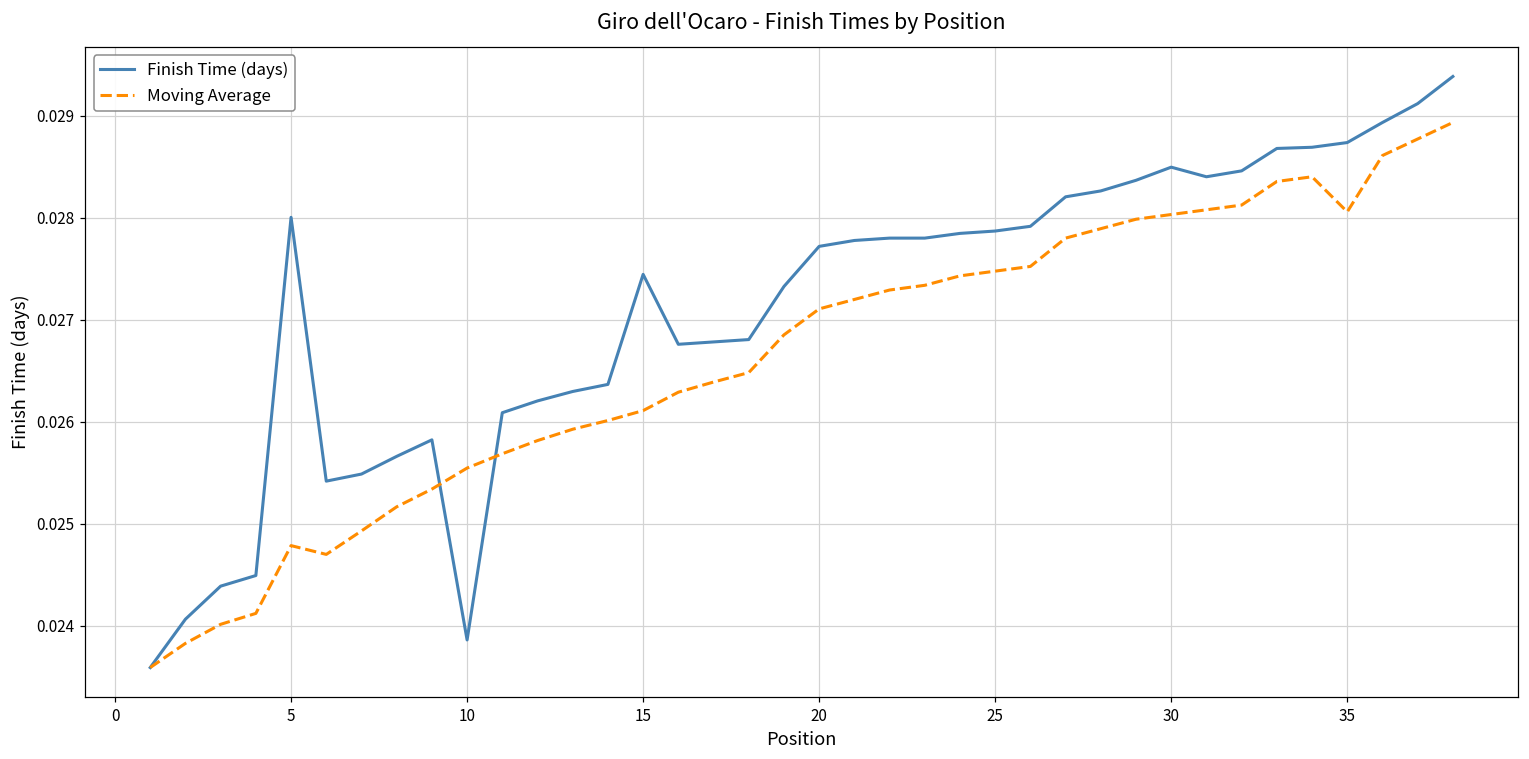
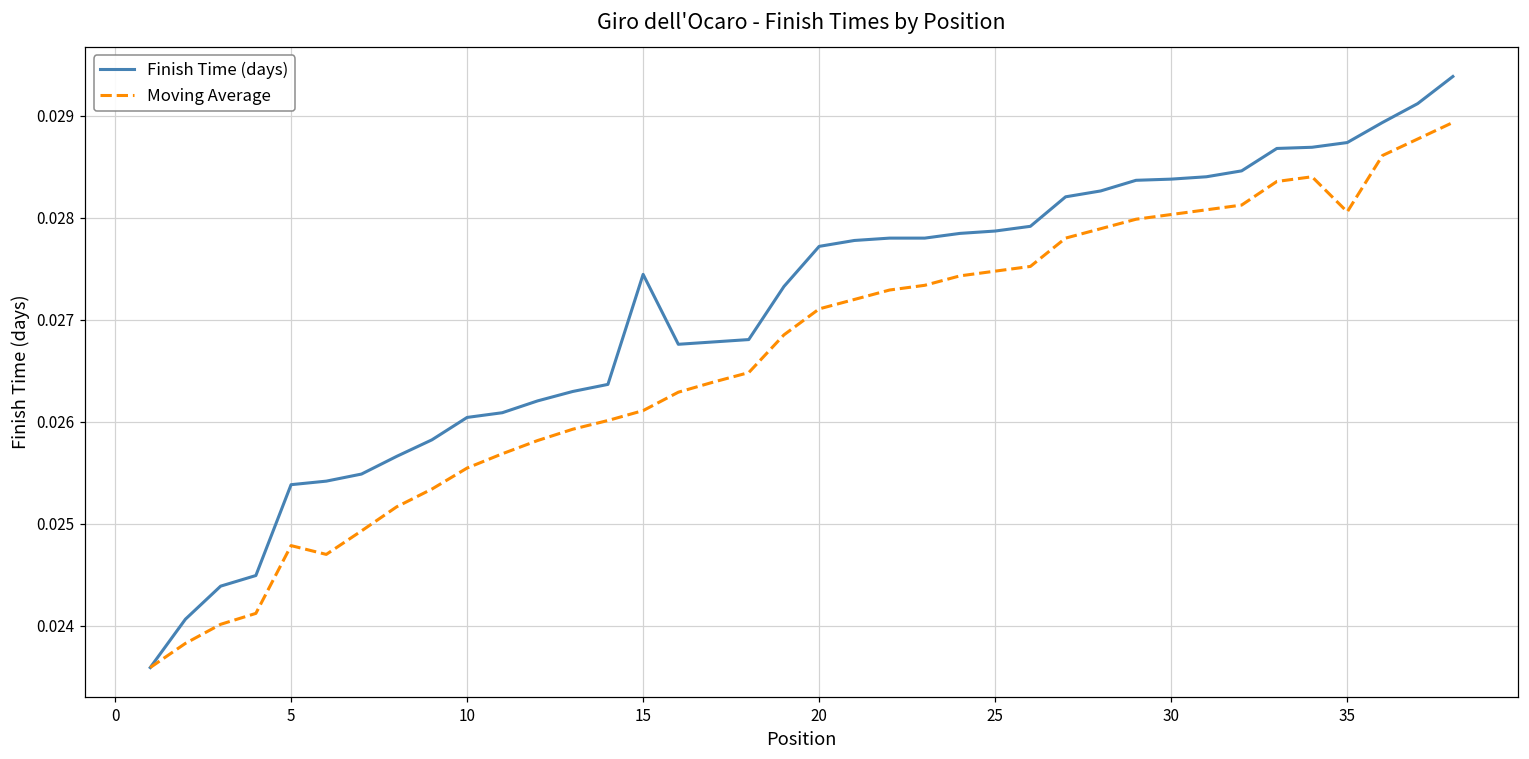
Finish Time (days), 5: 0.0280 -> 0.0254
Finish Time (days), 10: 0.0239 -> 0.0260
Finish Time (days), 30: 0.0285 -> 0.0284
